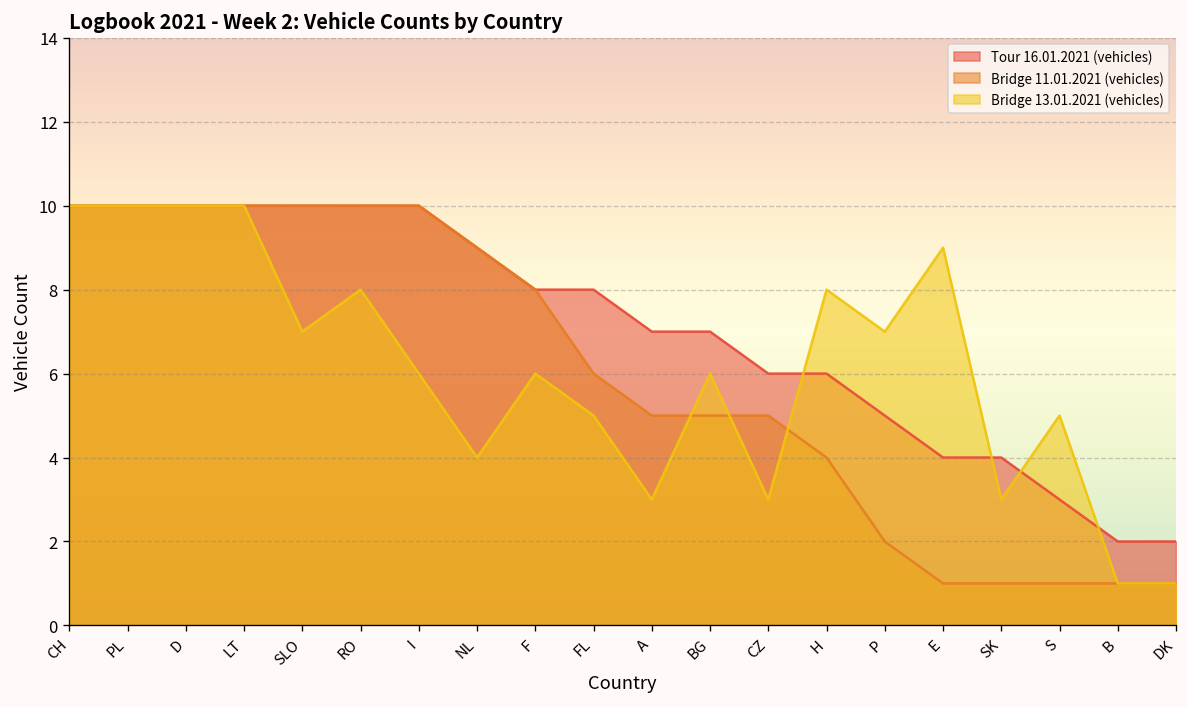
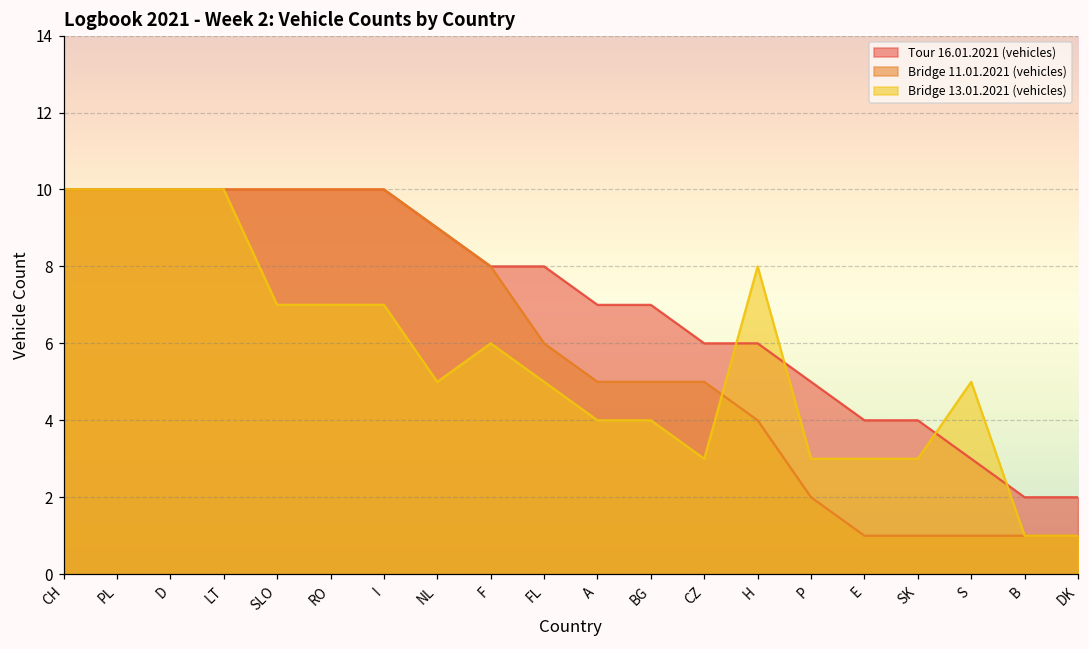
Bridge 13.01.2021 (vehicles), RO: 8 -> 7
Bridge 13.01.2021 (vehicles), I: 6 -> 7
Bridge 13.01.2021 (vehicles), NL: 4 -> 5
Bridge 13.01.2021 (vehicles), A: 3 -> 4
Bridge 13.01.2021 (vehicles), BG: 6 -> 4
Bridge 13.01.2021 (vehicles), P: 7 -> 3
Bridge 13.01.2021 (vehicles), E: 9 -> 3
